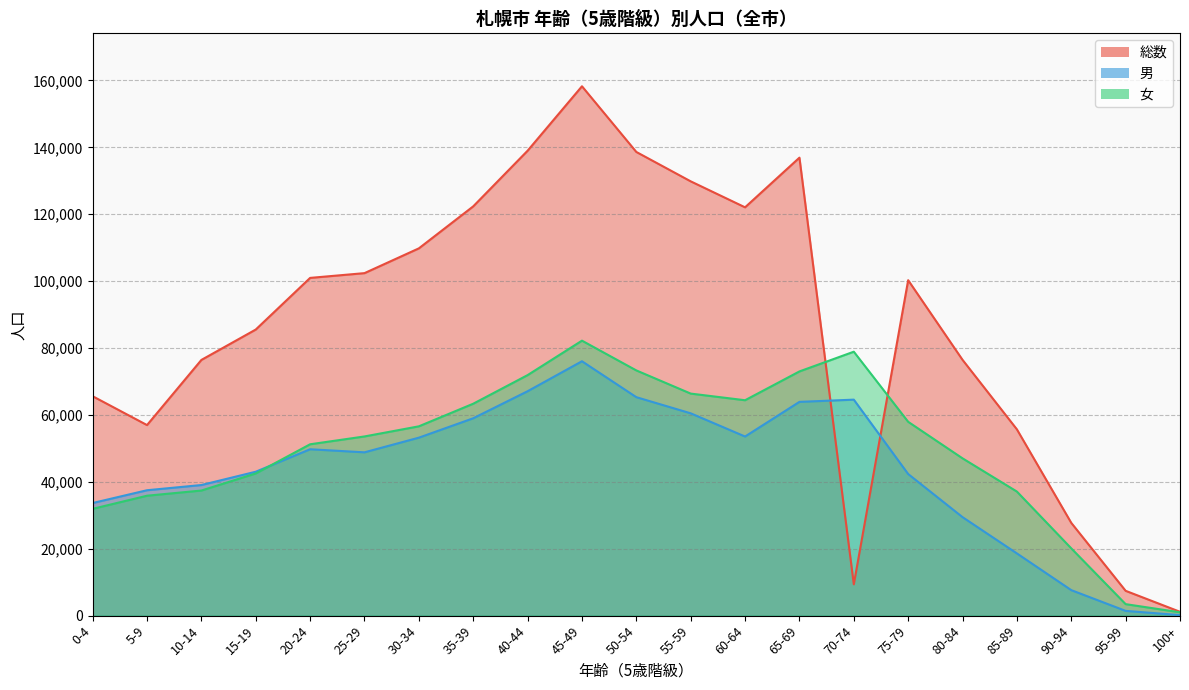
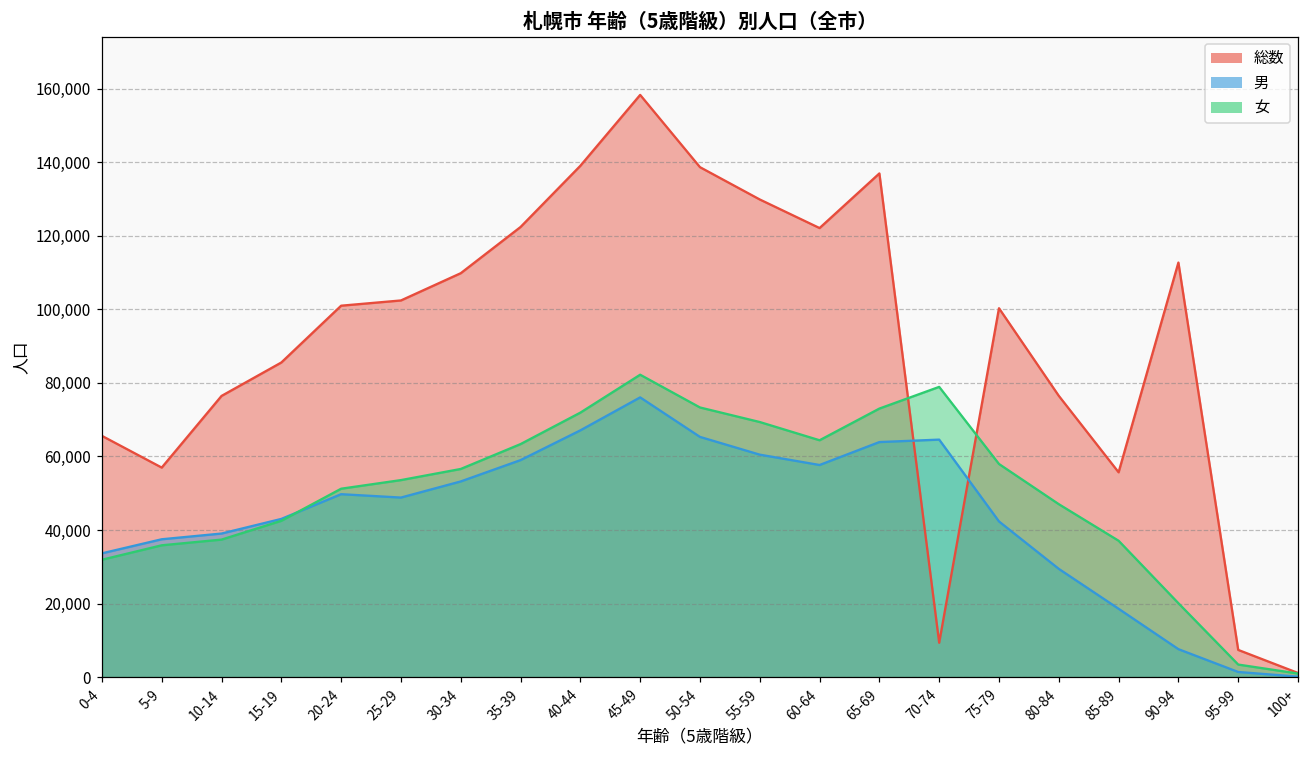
女, 55-59: 66,000 -> 69,000
男, 60-64: 54,000 -> 58,000
総数, 90-94: 28,000 -> 113,000
